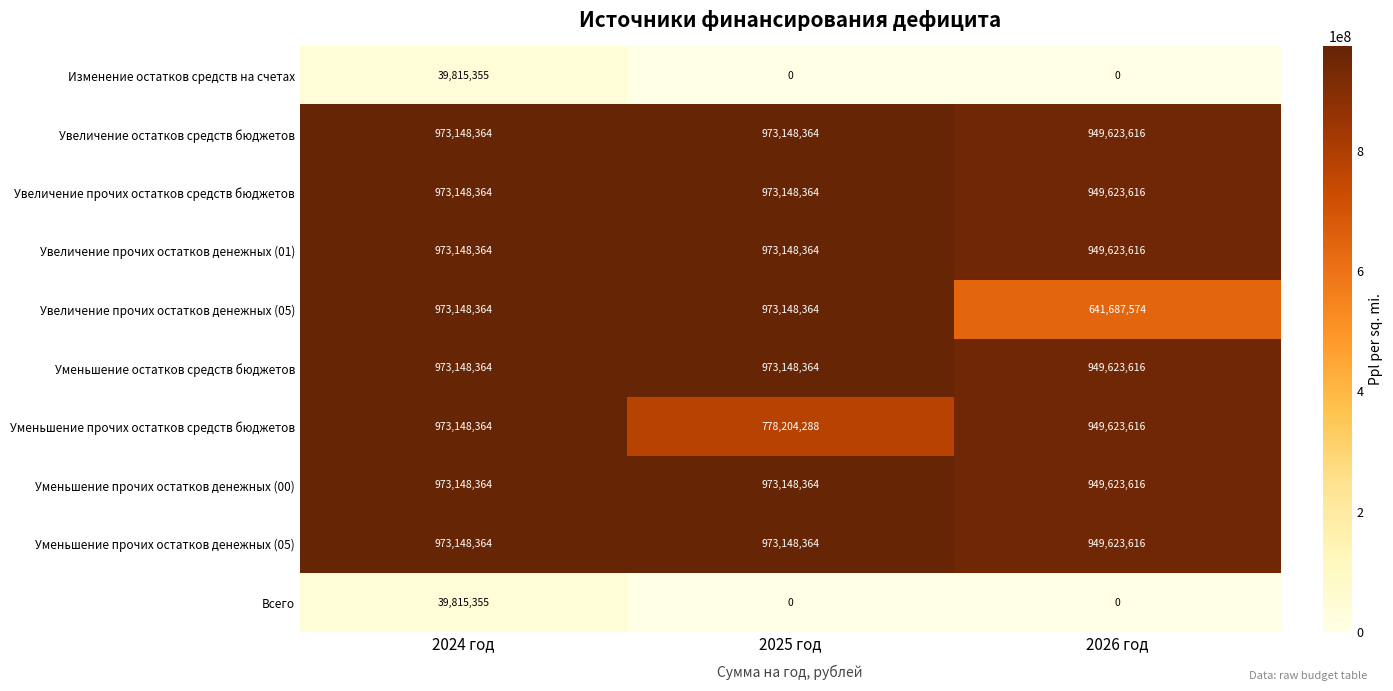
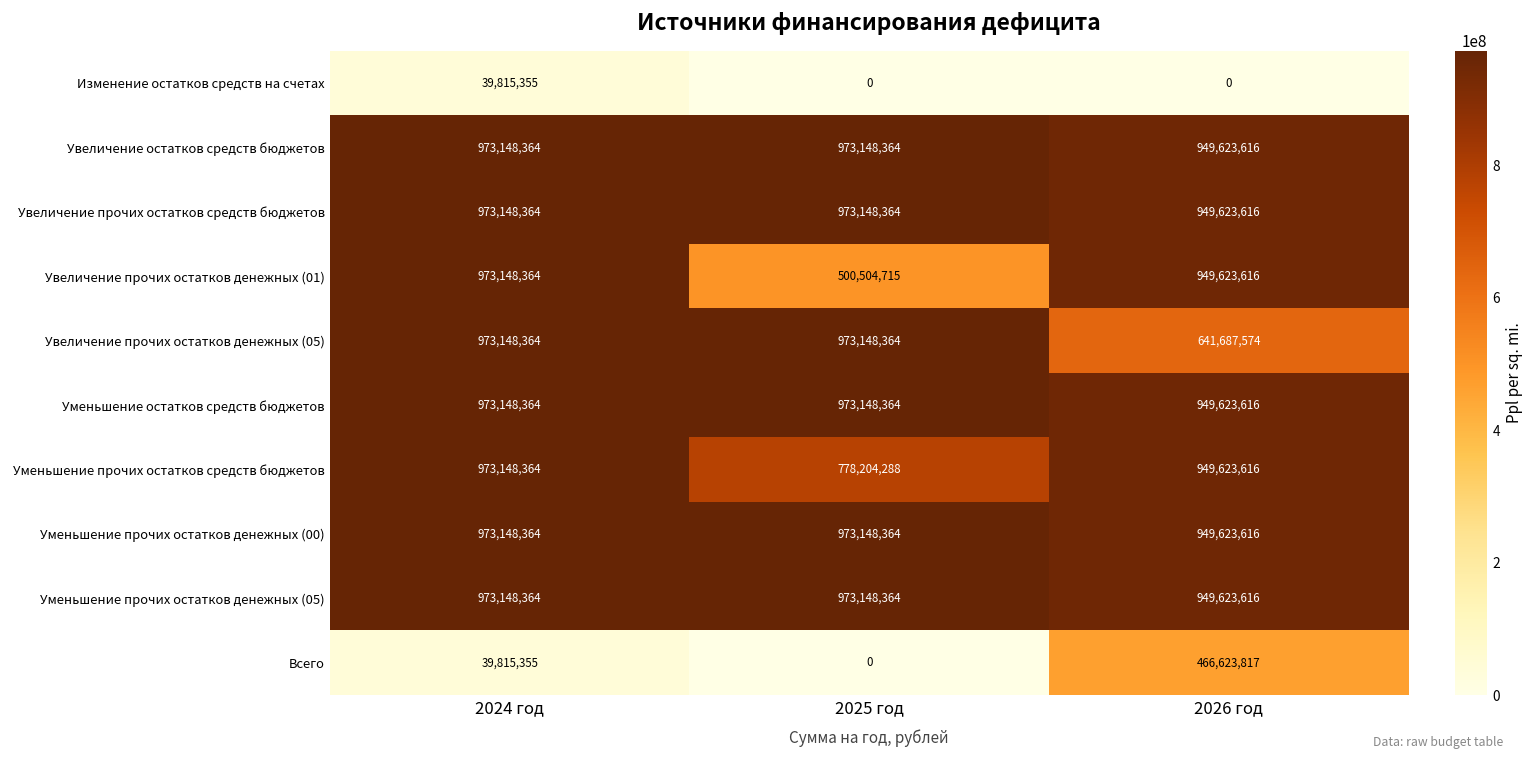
Увеличение прочих остатков денежных (01), 2025 год: 973,148,364 -> 500,504,715
Всего, 2026 год: 0 -> 466,623,817
